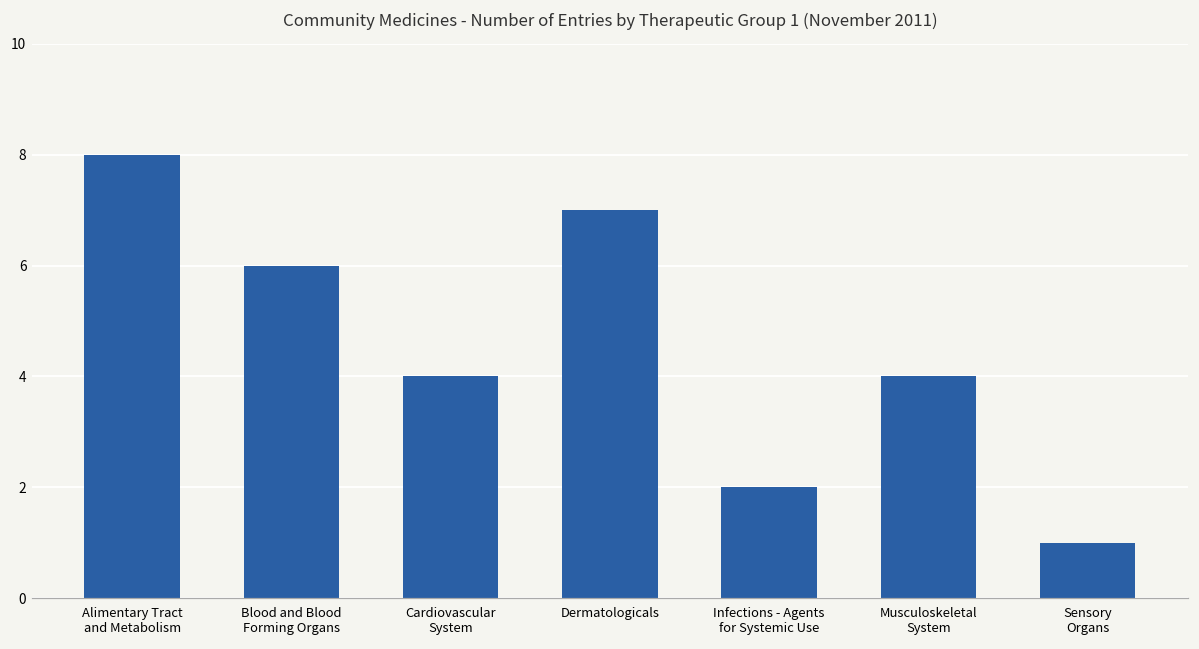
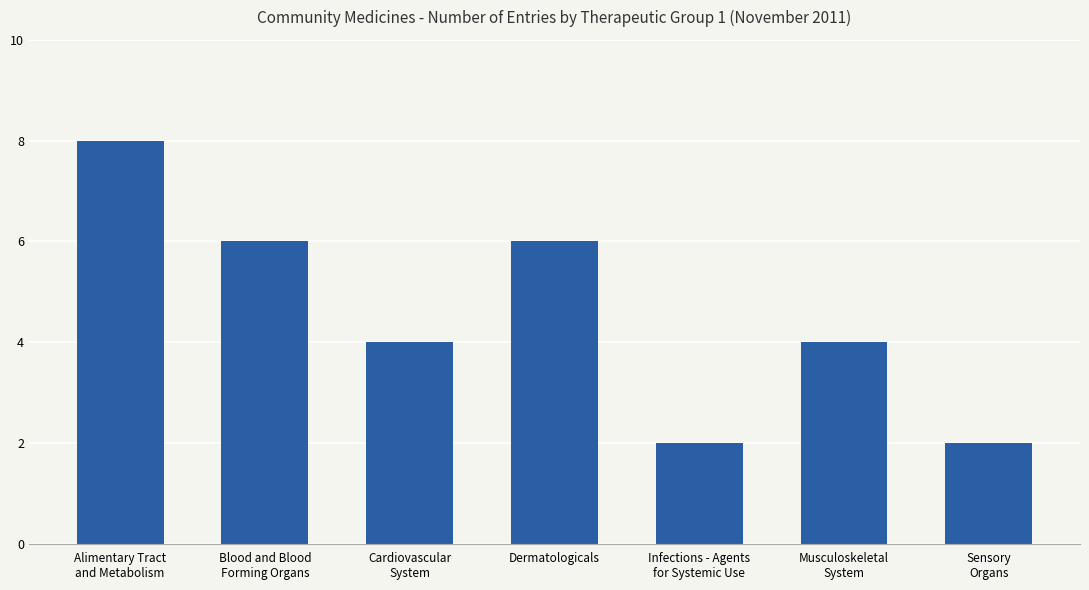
Dermatologicals: 7 -> 6
Sensory Organs: 1 -> 2
